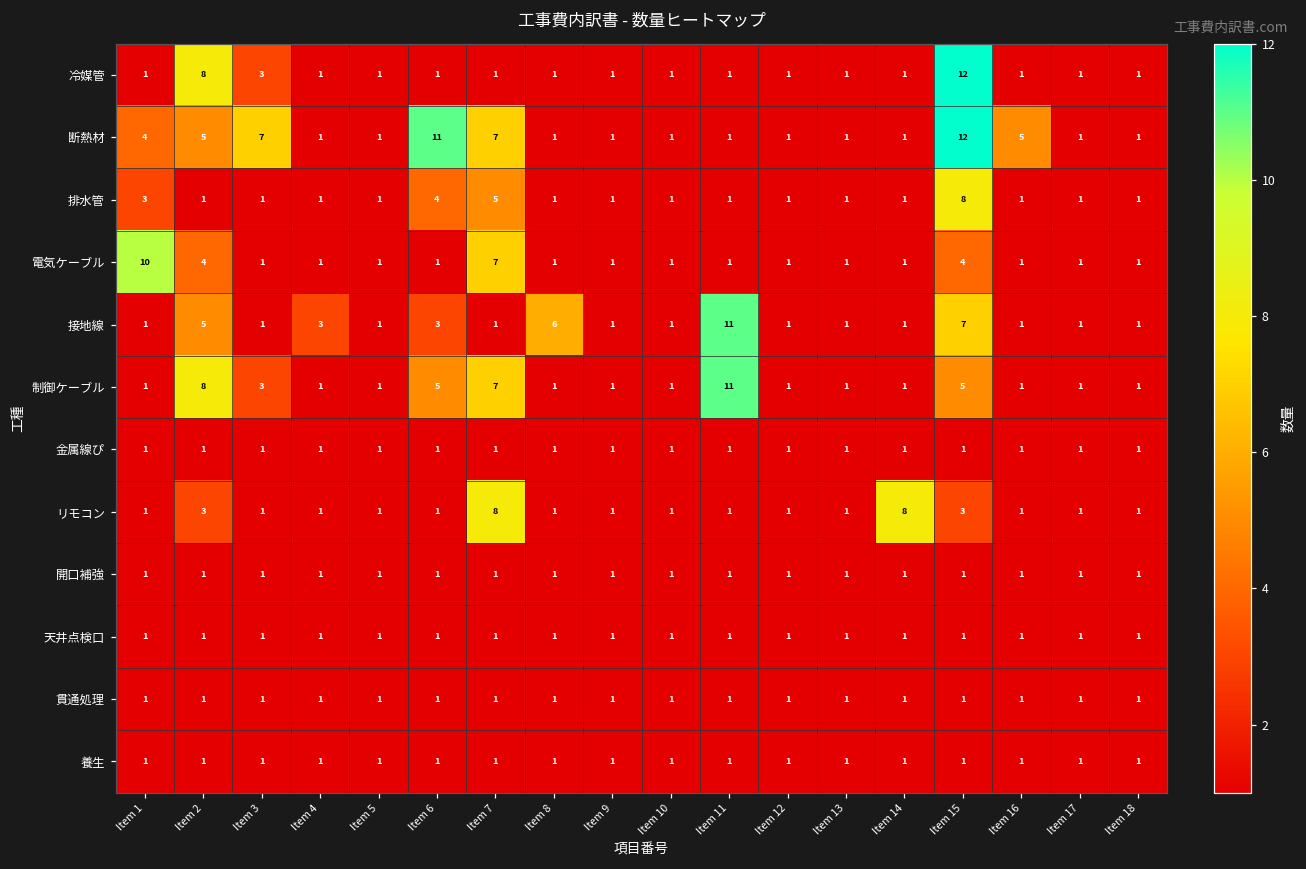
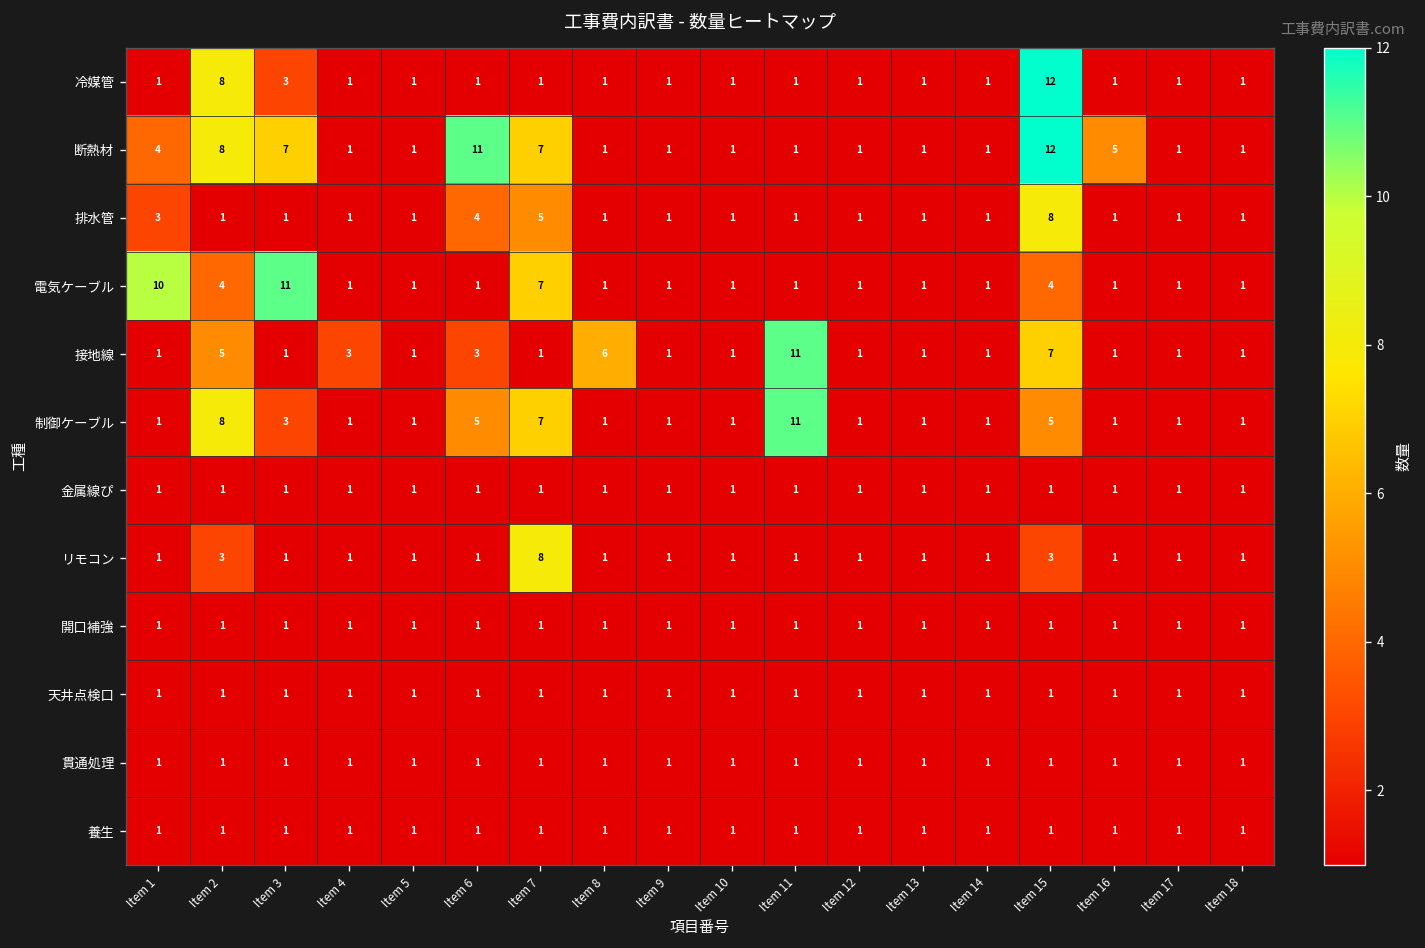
断熱材, Item 2: 5 -> 8
電気ケーブル, Item 3: 1 -> 11
リモコン, Item 14: 8 -> 1
